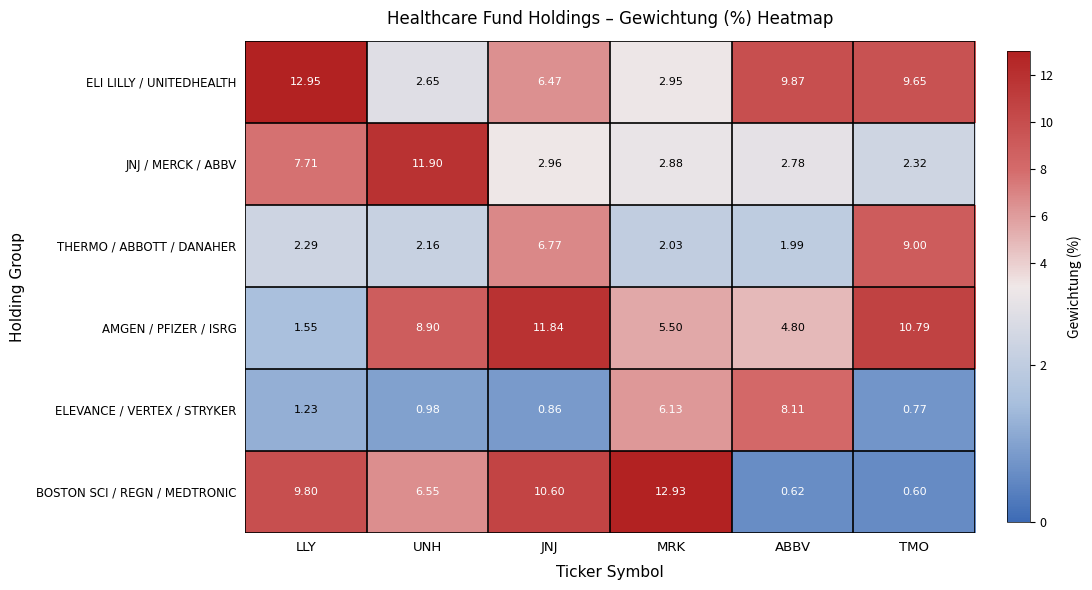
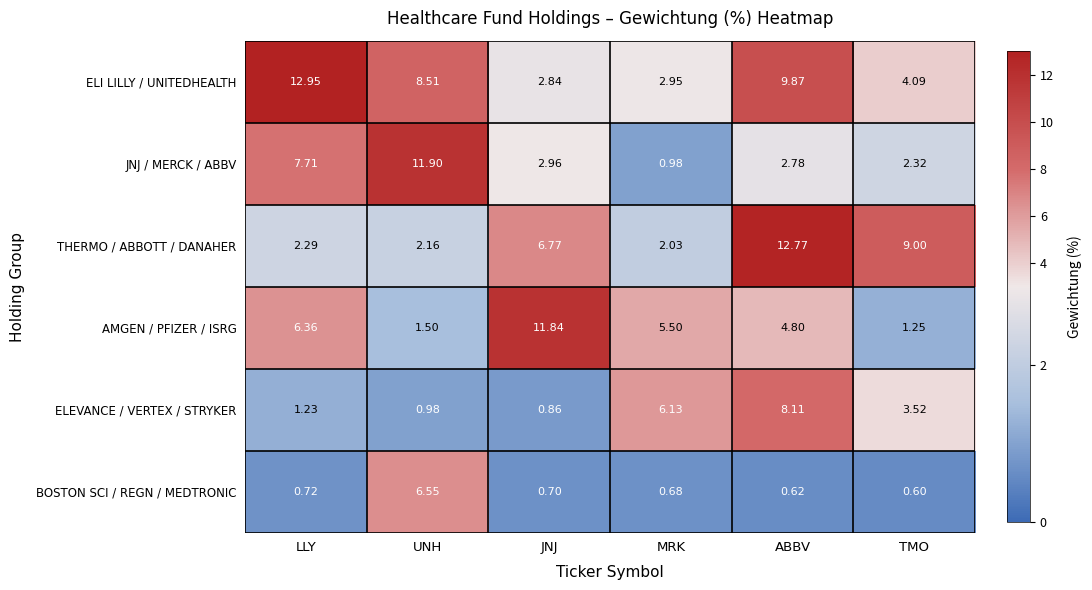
ELI LILLY / UNITEDHEALTH, UNH: 2.65 -> 8.51
ELI LILLY / UNITEDHEALTH, JNJ: 6.47 -> 2.84
ELI LILLY / UNITEDHEALTH, TMO: 9.65 -> 4.09
JNJ / MERCK / ABBV, MRK: 2.88 -> 0.98
THERMO / ABBOTT / DANAHER, ABBV: 1.99 -> 12.77
AMGEN / PFIZER / ISRG, LLY: 1.55 -> 6.36
AMGEN / PFIZER / ISRG, UNH: 8.90 -> 1.50
AMGEN / PFIZER / ISRG, TMO: 10.79 -> 1.25
ELEVANCE / VERTEX / STRYKER, TMO: 0.77 -> 3.52
BOSTON SCI / REGN / MEDTRONIC, LLY: 9.80 -> 0.72
BOSTON SCI / REGN / MEDTRONIC, JNJ: 10.60 -> 0.70
BOSTON SCI / REGN / MEDTRONIC, MRK: 12.93 -> 0.68
